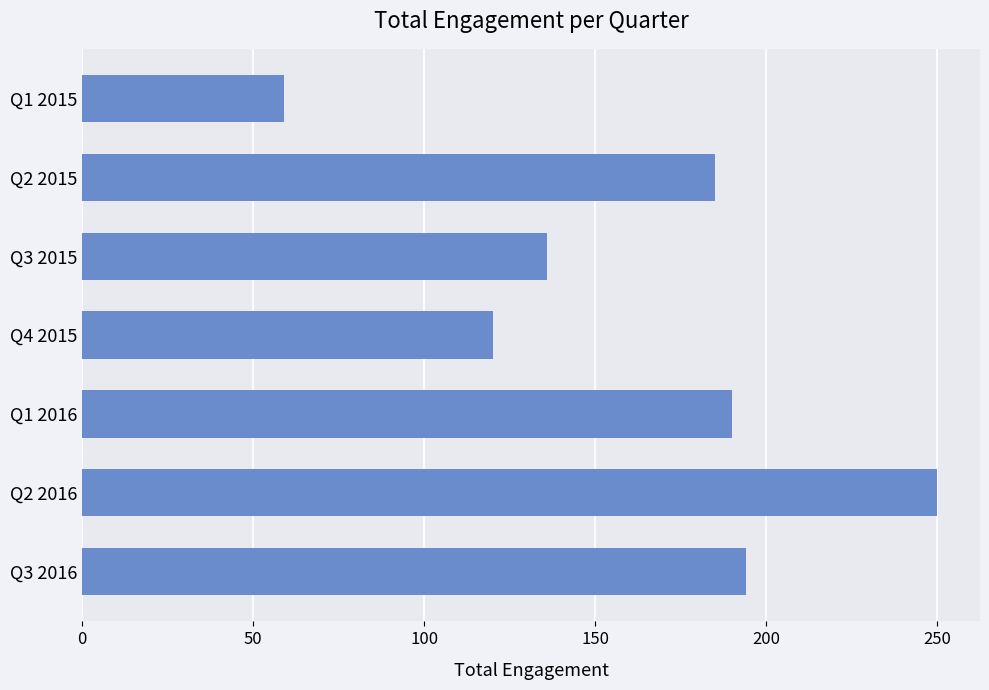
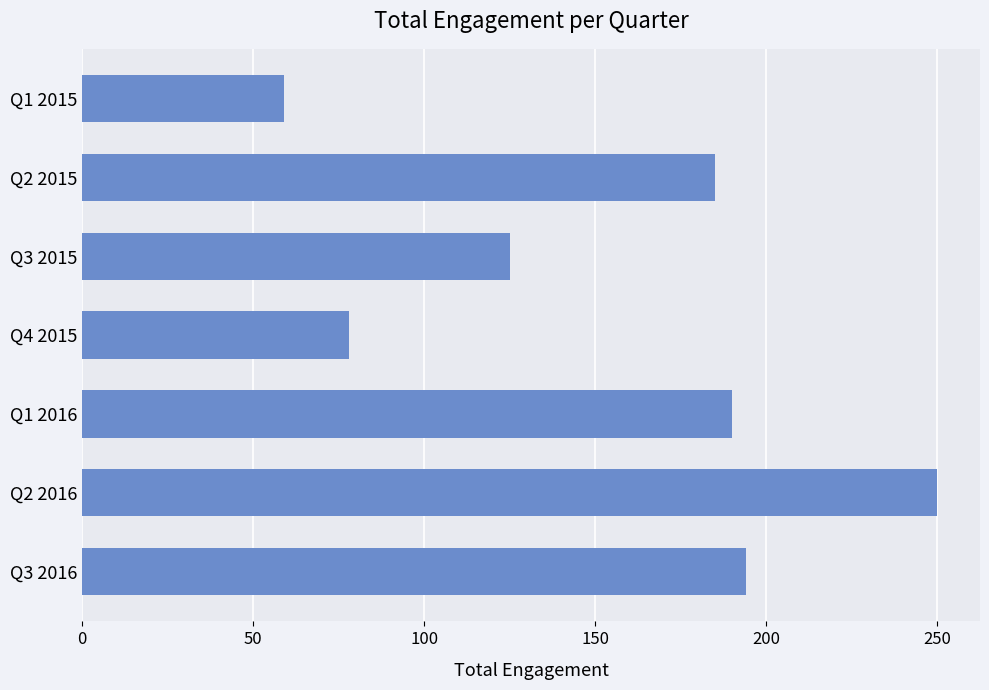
Q3 2015: 136 -> 125
Q4 2015: 120 -> 78
